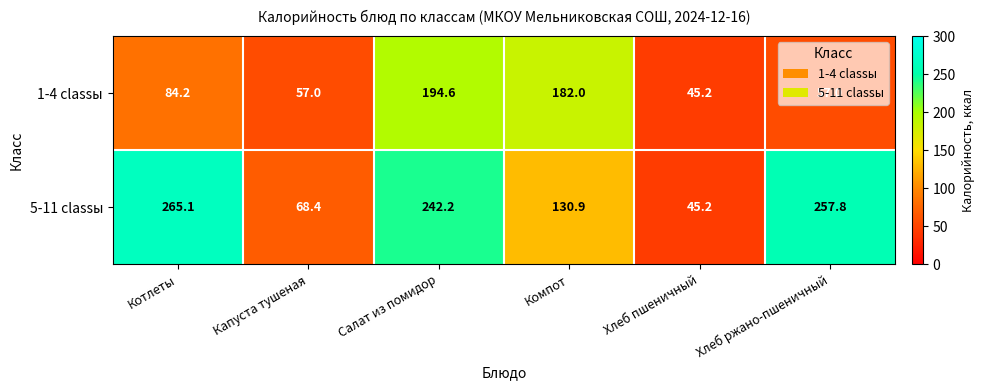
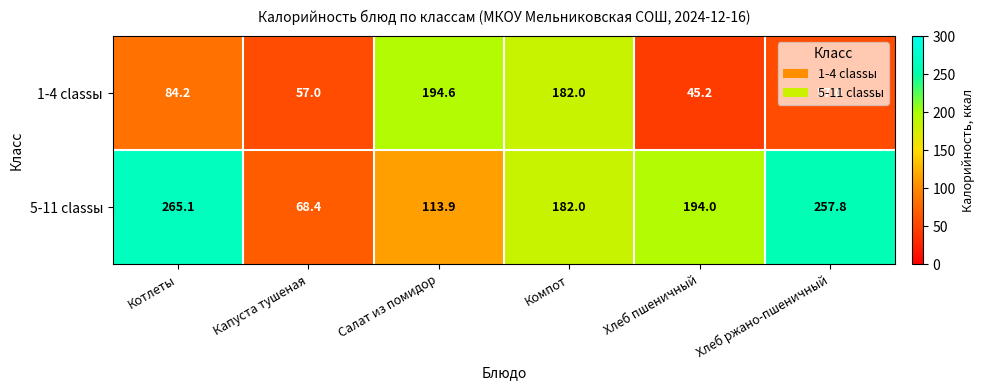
5-11 classы, Салат из помидор: 242.2 -> 113.9
5-11 classы, Компот: 130.9 -> 182.0
5-11 classы, Хлеб пшеничный: 45.2 -> 194.0
